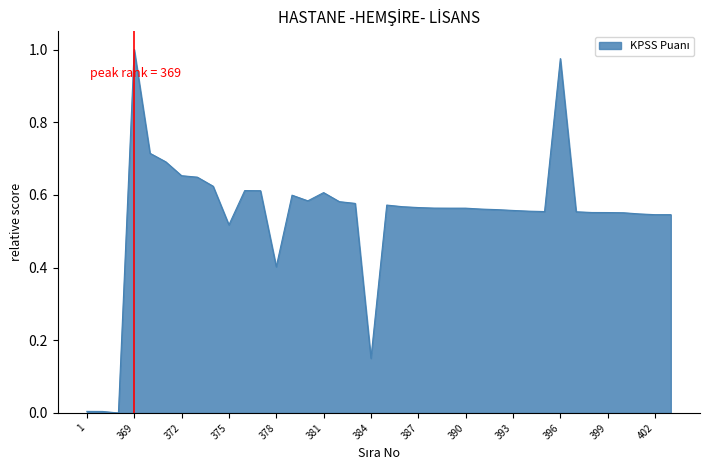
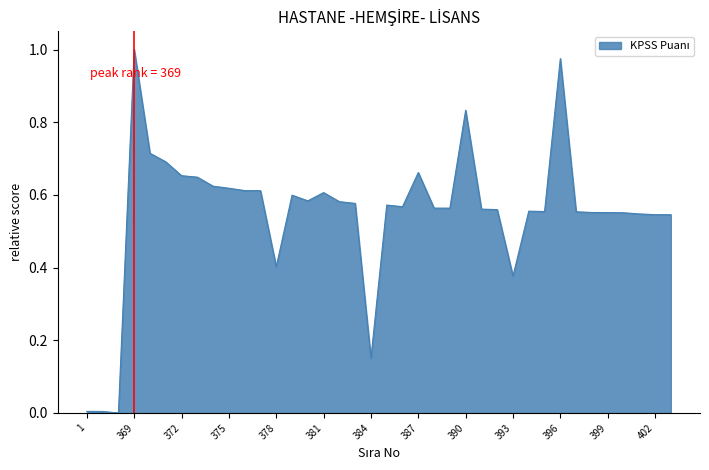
375: 0.52 -> 0.62
387: 0.57 -> 0.66
390: 0.56 -> 0.83
393: 0.56 -> 0.38
